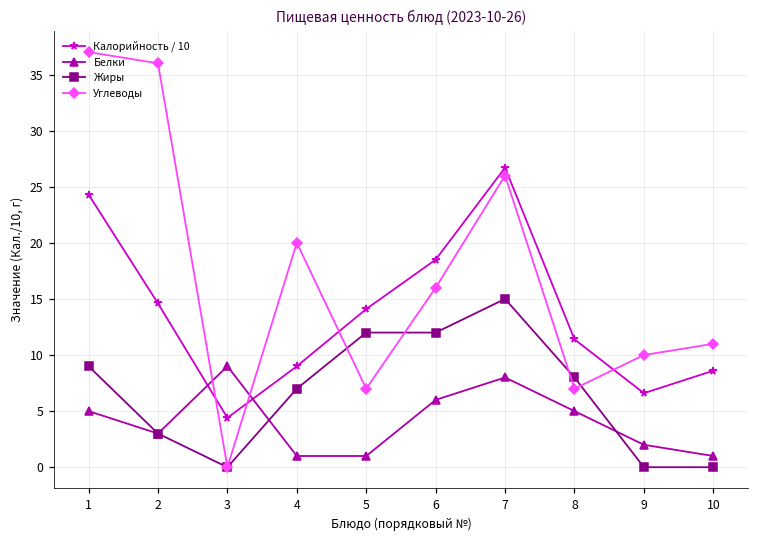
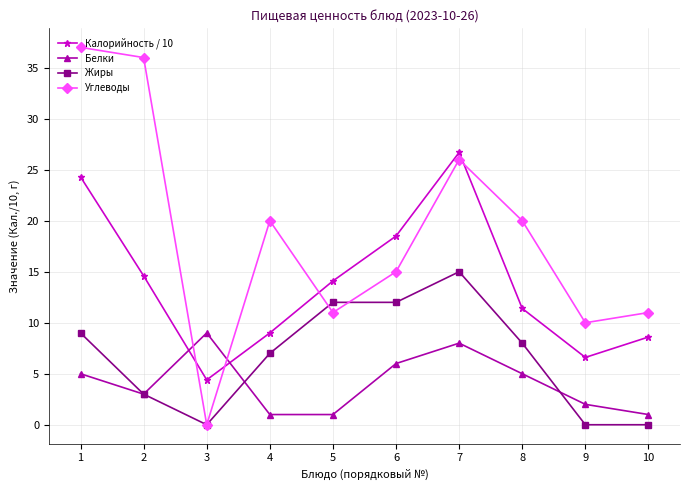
Углеводы, 5: 7 -> 11
Углеводы, 6: 16 -> 15
Углеводы, 8: 7 -> 20
